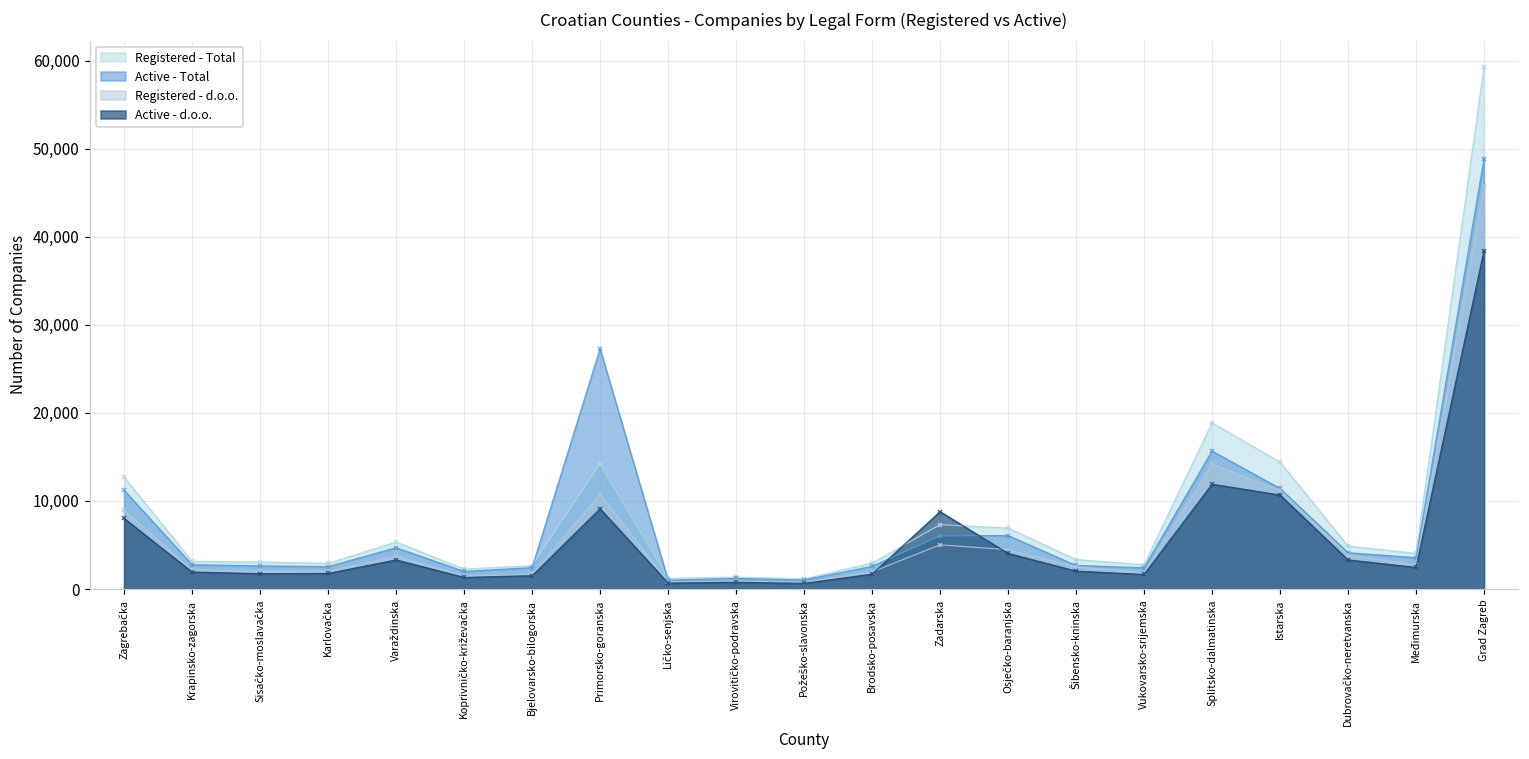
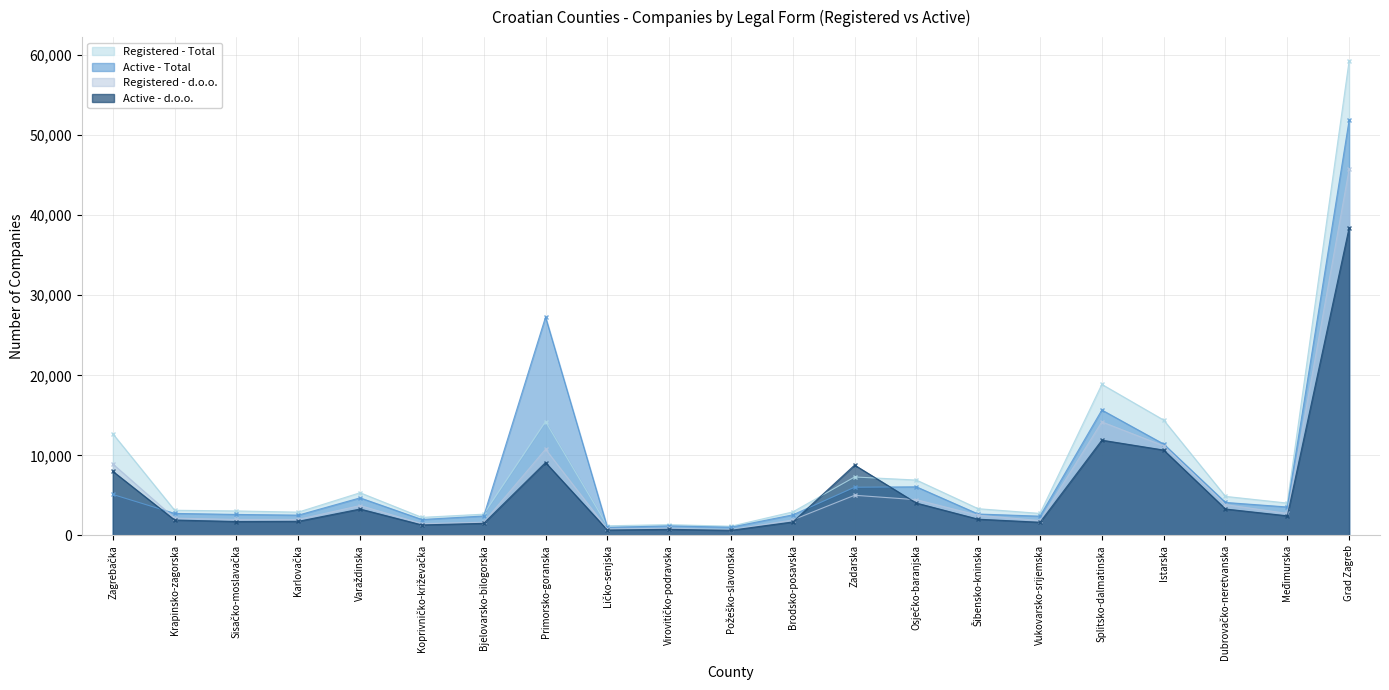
Active - Total, Zagrebačka: 11,000 -> 5,000
Active - Total, Grad Zagreb: 49,000 -> 52,000
